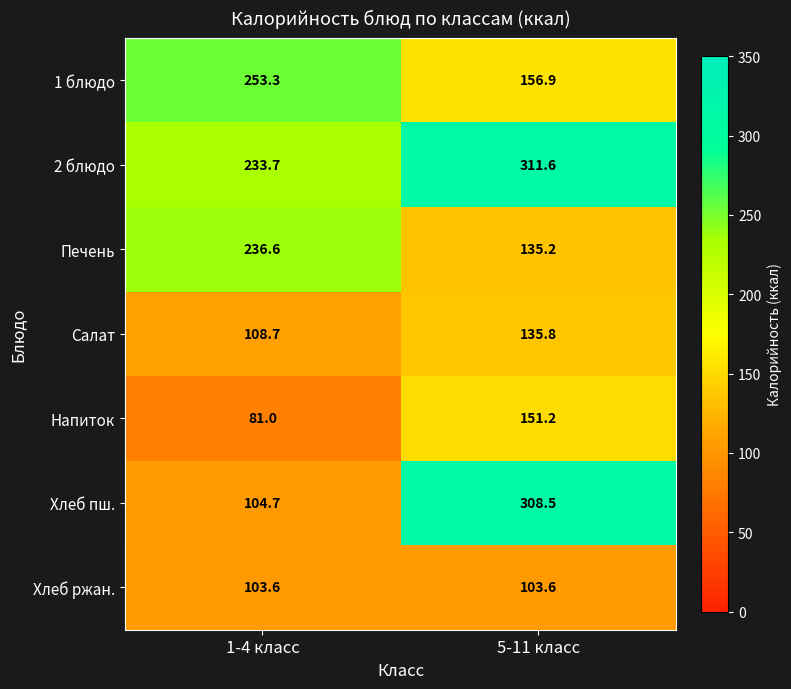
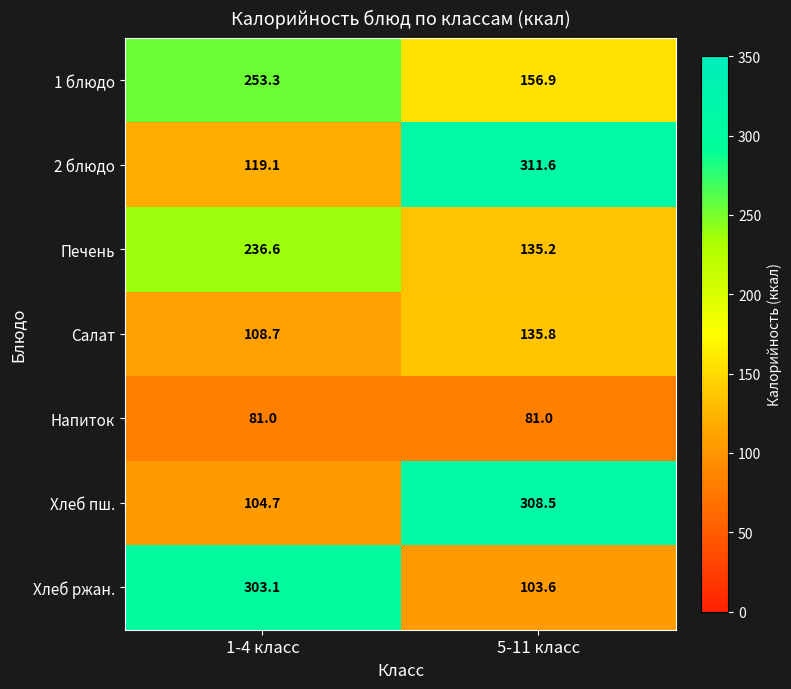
2 блюдо, 1-4 класс: 233.7 -> 119.1
Напиток, 5-11 класс: 151.2 -> 81.0
Хлеб ржан., 1-4 класс: 103.6 -> 303.1
